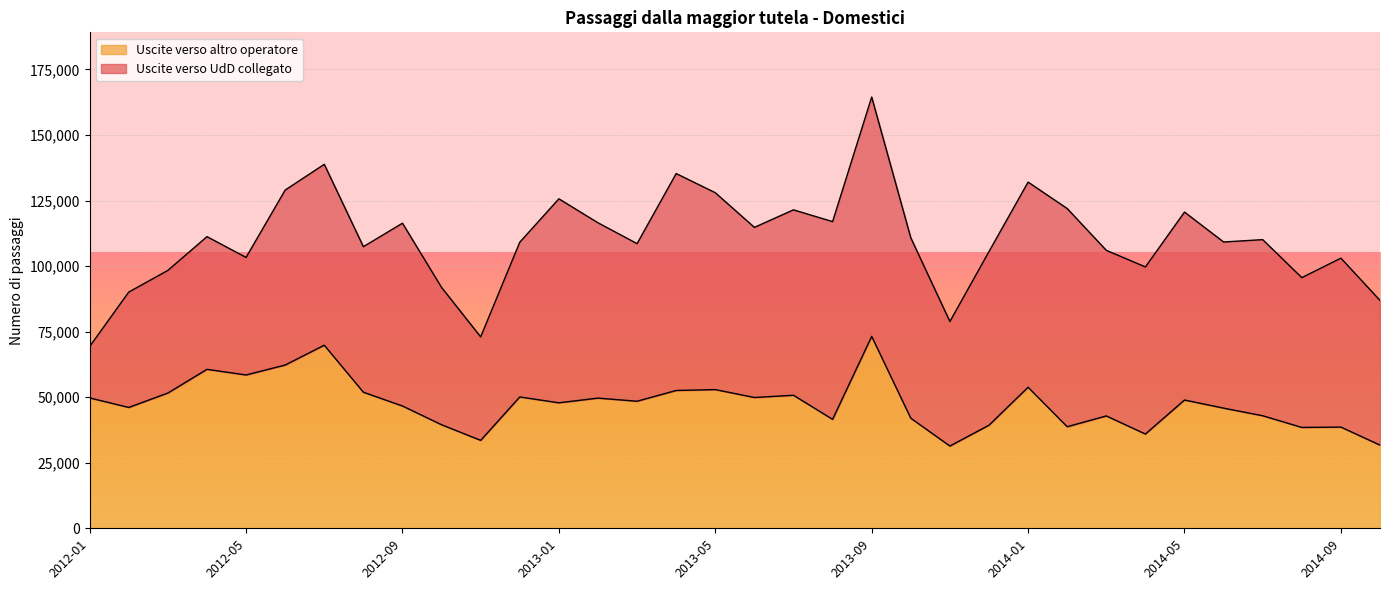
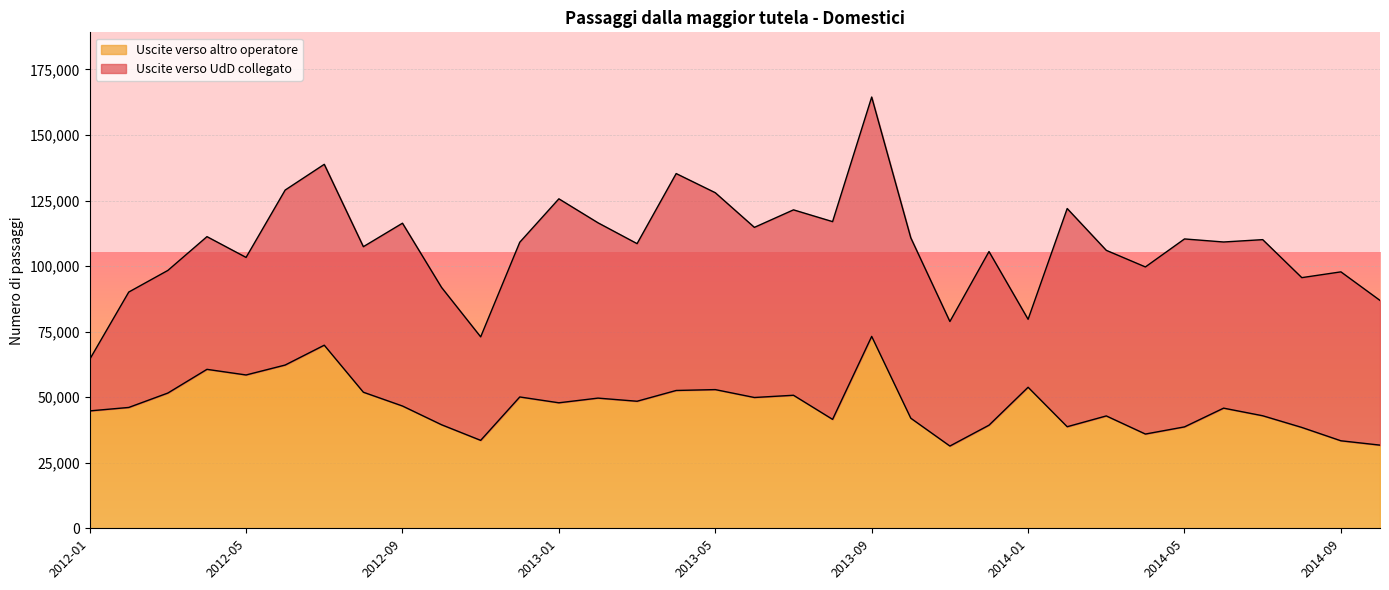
Uscite verso altro operatore, 2012-01: 50,000 -> 45,000
Uscite verso UdD collegato, 2014-01: 78,000 -> 26,000
Uscite verso altro operatore, 2014-05: 49,000 -> 39,000
Uscite verso altro operatore, 2014-09: 39,000 -> 33,000
